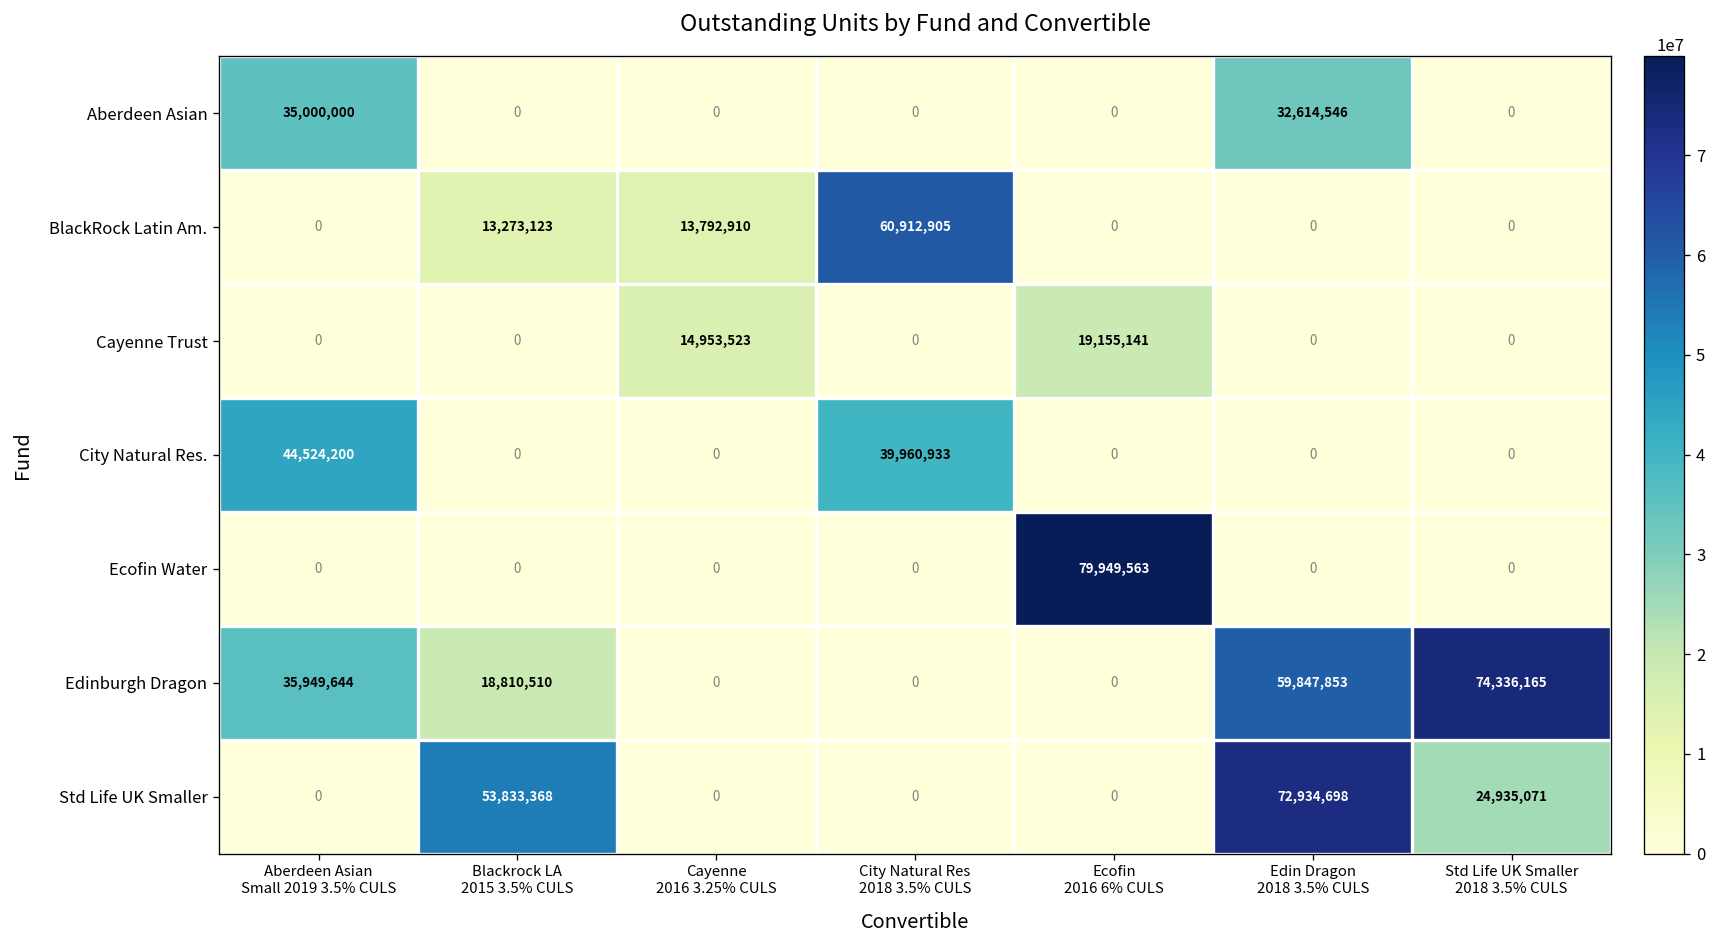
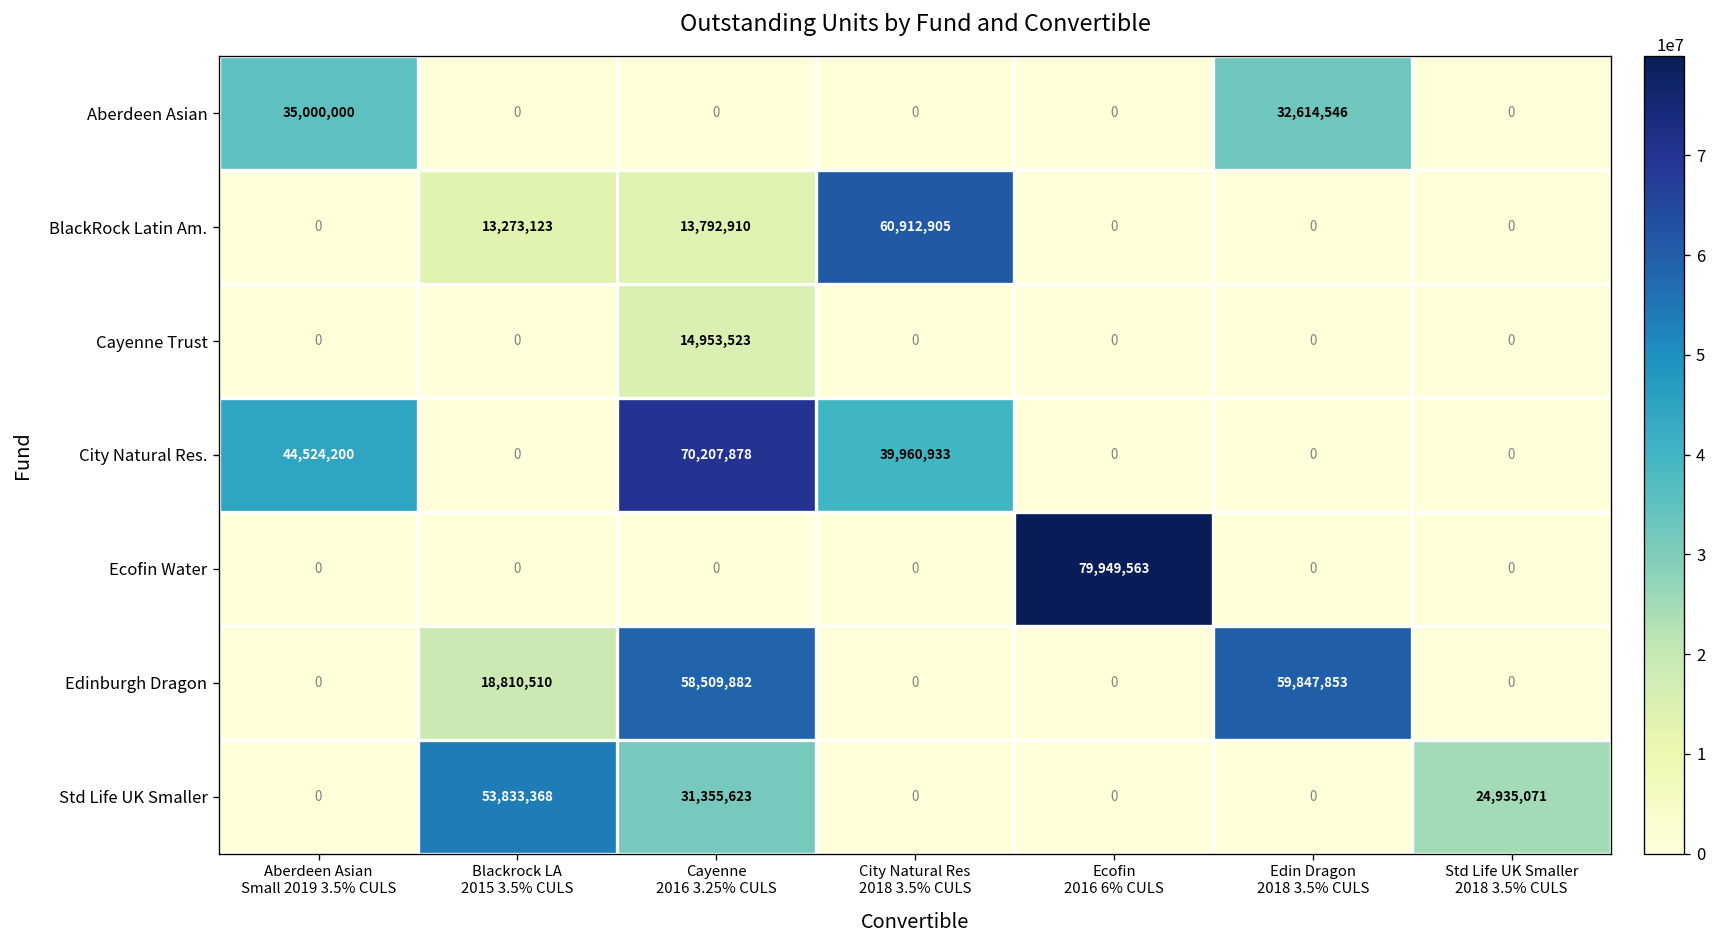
Cayenne Trust, Ecofin 2016 6% CULS: 19,155,141 -> 0
City Natural Res., Cayenne 2016 3.25% CULS: 0 -> 70,207,878
Edinburgh Dragon, Aberdeen Asian Small 2019 3.5% CULS: 35,949,644 -> 0
Edinburgh Dragon, Cayenne 2016 3.25% CULS: 0 -> 58,509,882
Edinburgh Dragon, Std Life UK Smaller 2018 3.5% CULS: 74,336,165 -> 0
Std Life UK Smaller, Cayenne 2016 3.25% CULS: 0 -> 31,355,623
Std Life UK Smaller, Edin Dragon 2018 3.5% CULS: 72,934,698 -> 0
